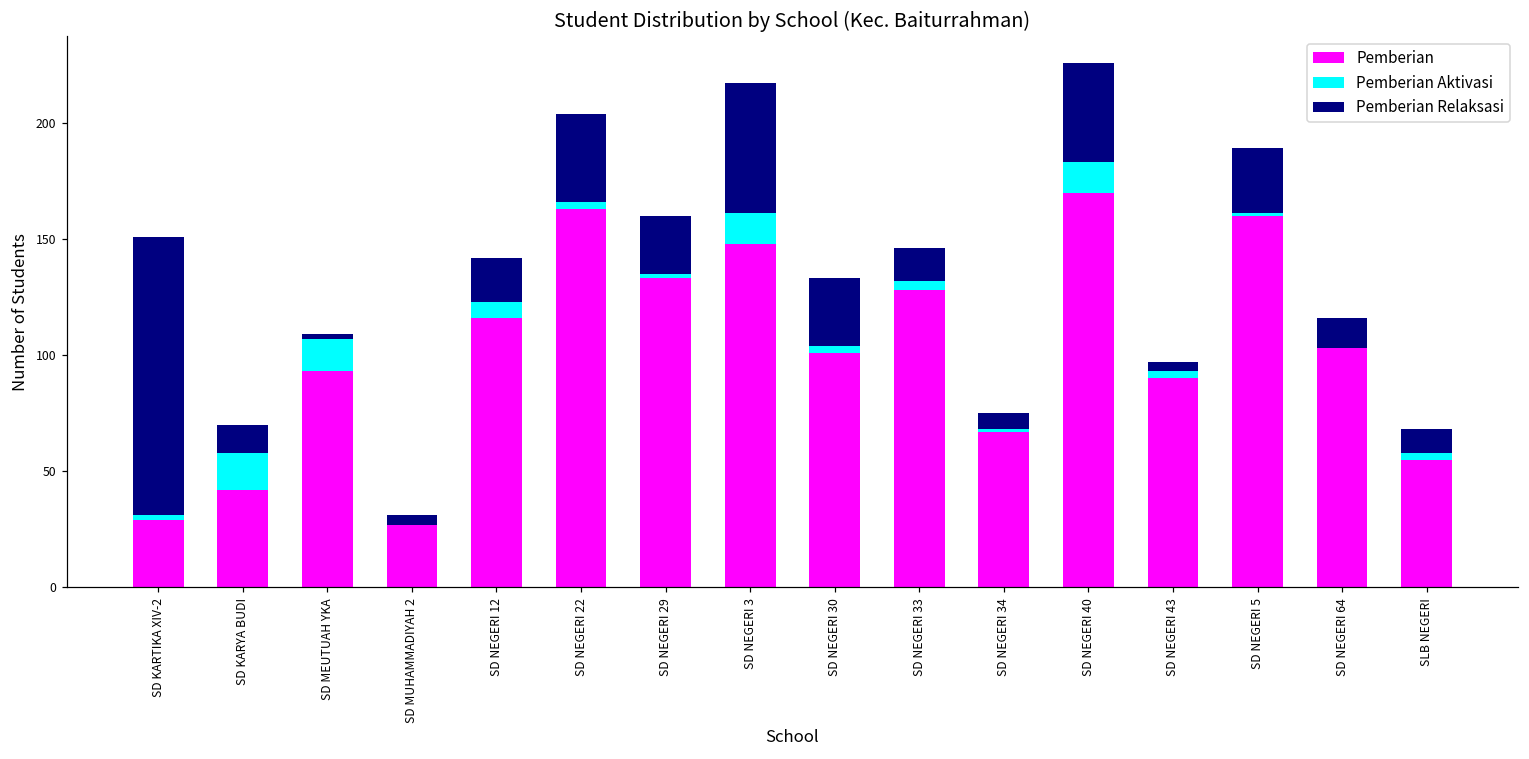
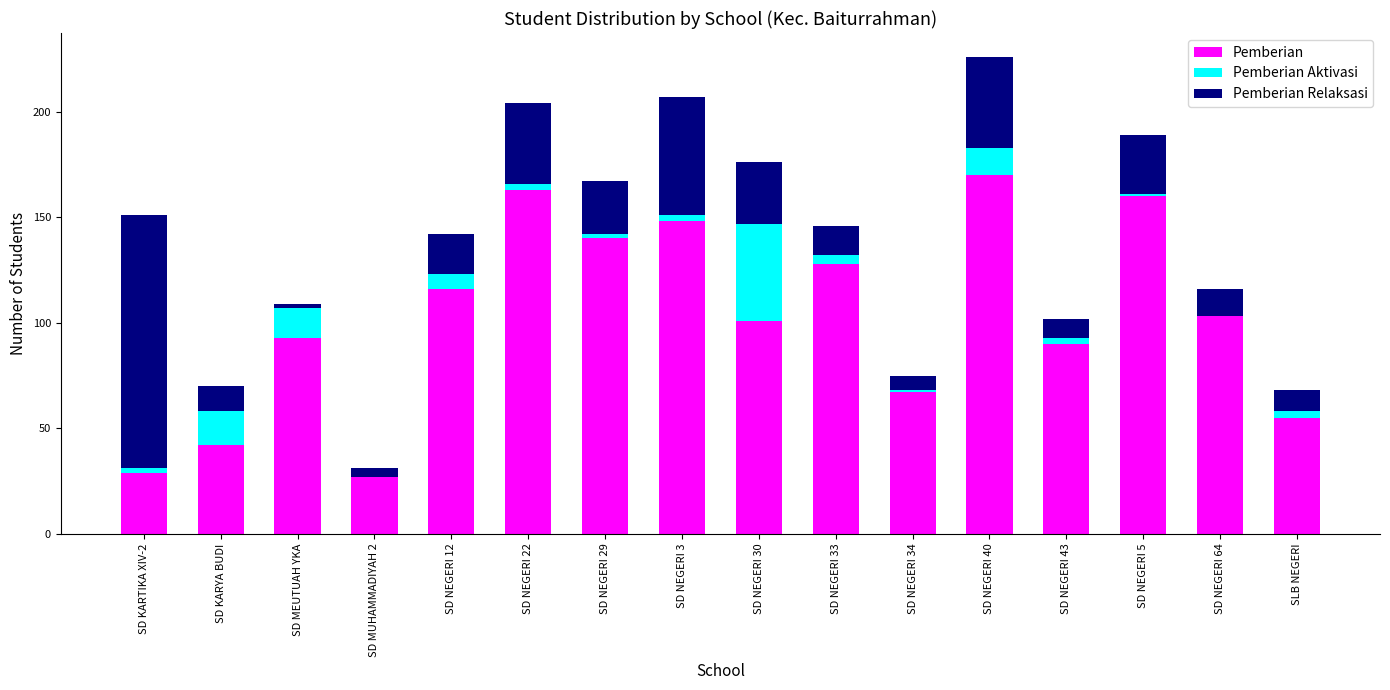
Pemberian, SD NEGERI 29: 133 -> 140
Pemberian Aktivasi, SD NEGERI 3: 13 -> 3
Pemberian Aktivasi, SD NEGERI 30: 3 -> 46
Pemberian Relaksasi, SD NEGERI 43: 4 -> 9
